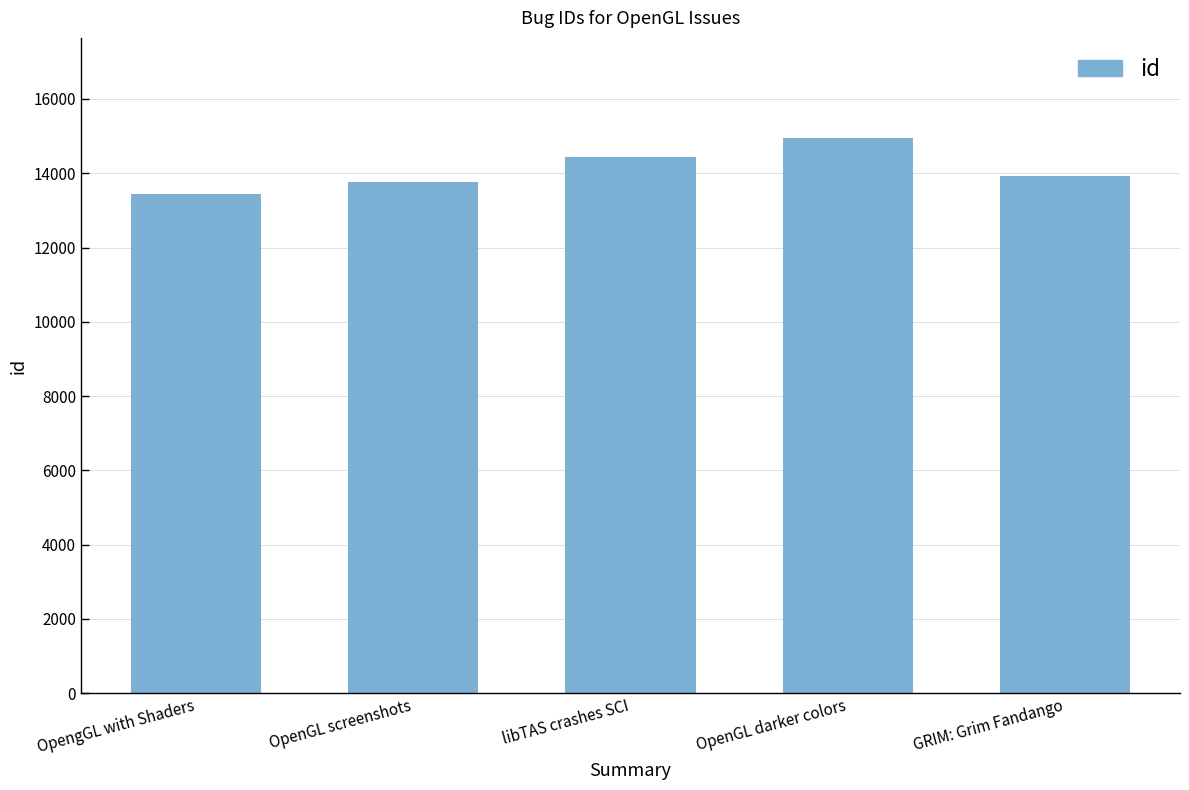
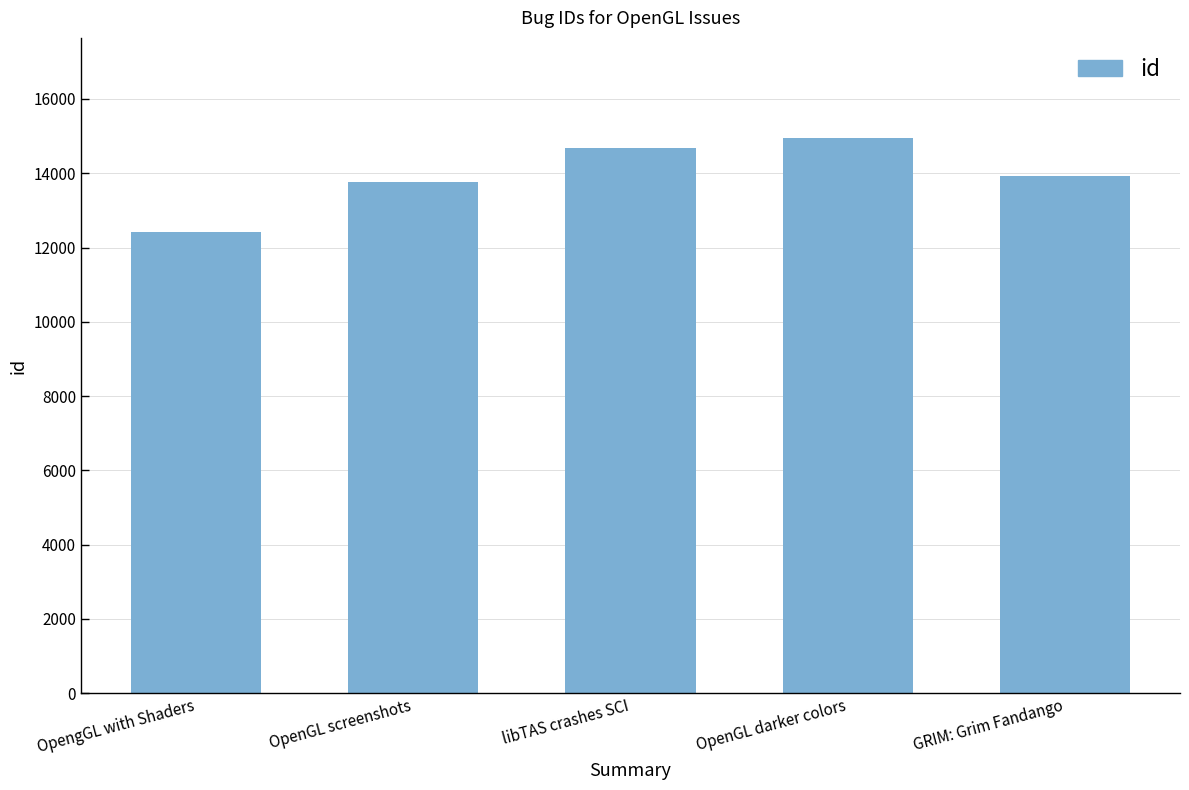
OpengGL with Shaders: 13400 -> 12400
libTAS crashes SCI: 14400 -> 14700
